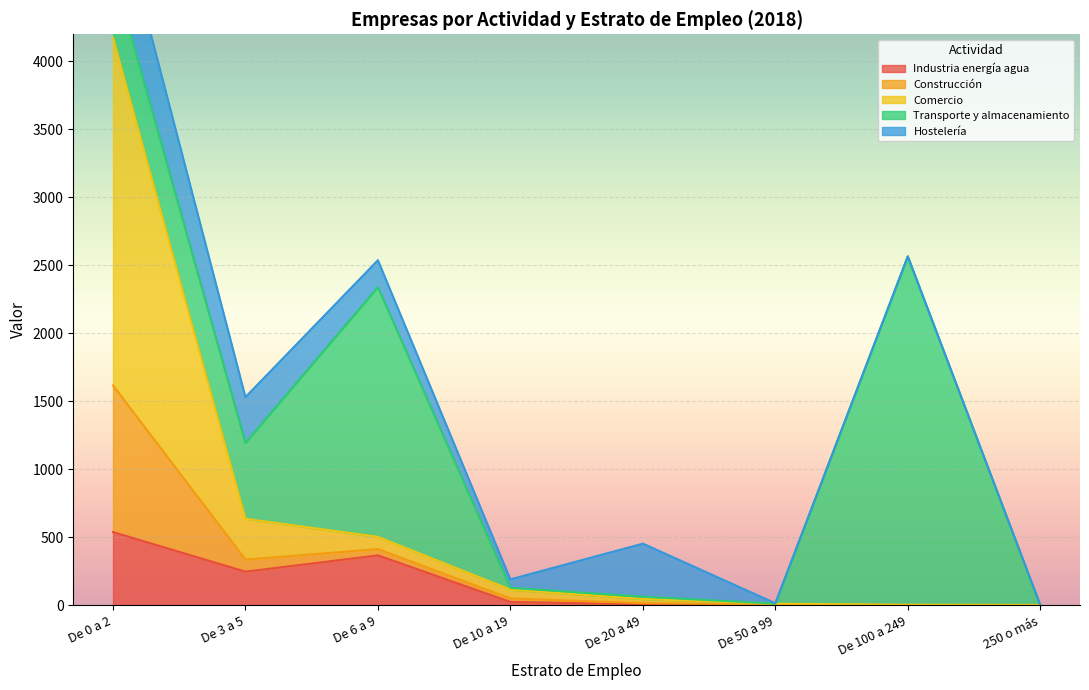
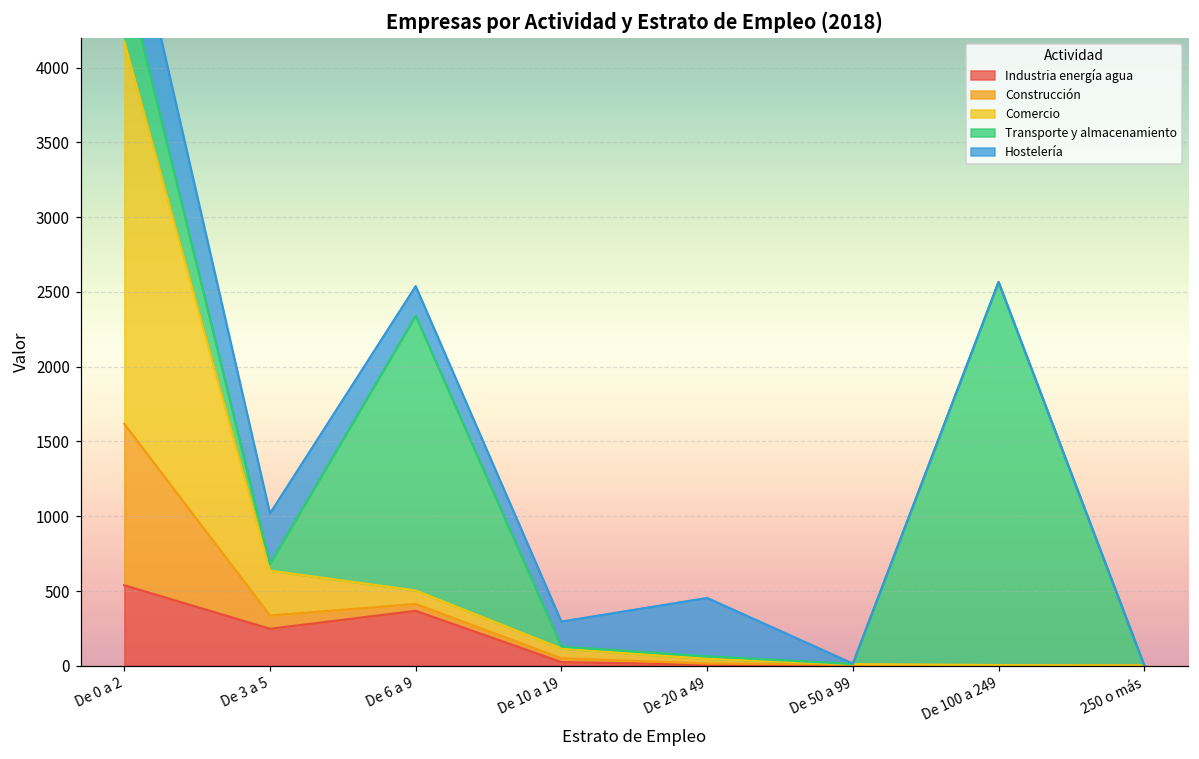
Transporte y almacenamiento, De 3 a 5: 560 -> 50
Hostelería, De 10 a 19: 60 -> 170
